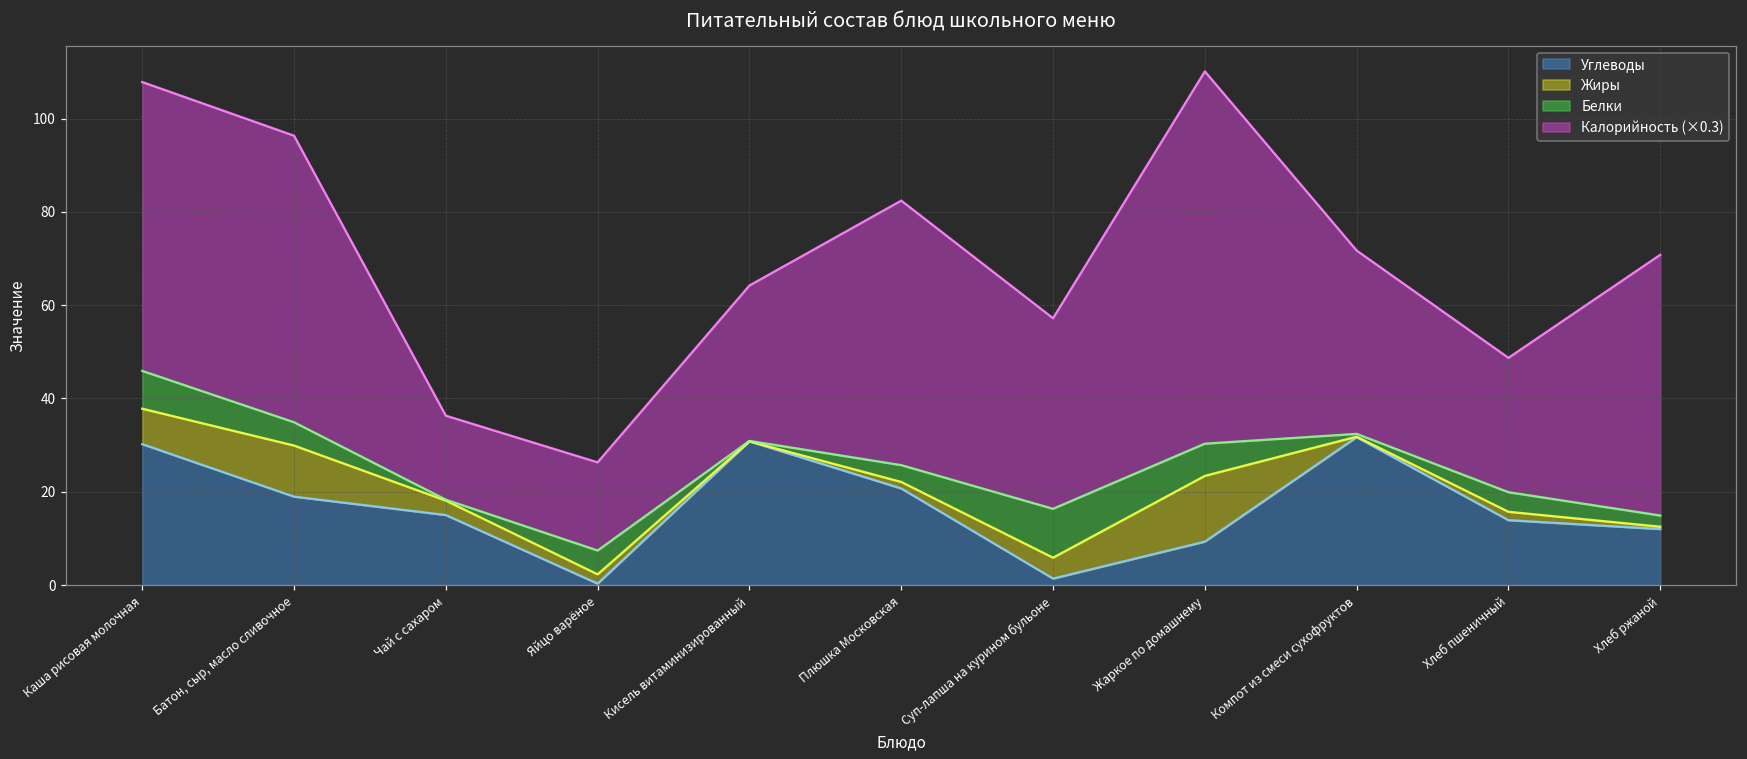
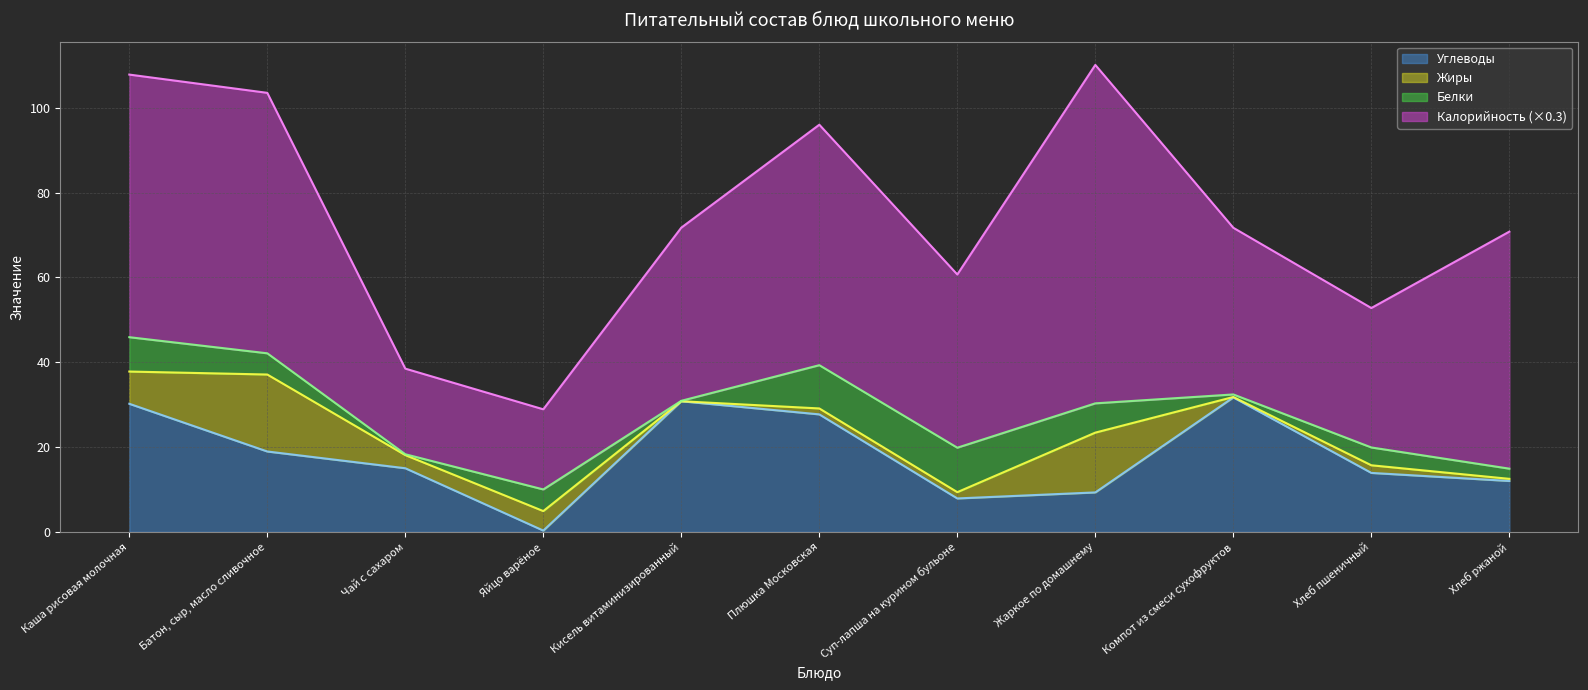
Жиры, Батон, сыр, масло сливочное: 11 -> 18
Калорийность (×0.3), Чай с сахаром: 18 -> 20
Жиры, Яйцо варёное: 2 -> 5
Калорийность (×0.3), Кисель витаминизированный: 33 -> 41
Углеводы, Плюшка Московская: 21 -> 28
Белки, Плюшка Московская: 4 -> 10
Углеводы, Суп-лапша на курином бульоне: 1 -> 8
Жиры, Суп-лапша на курином бульоне: 4 -> 1
Калорийность (×0.3), Хлеб пшеничный: 29 -> 33
